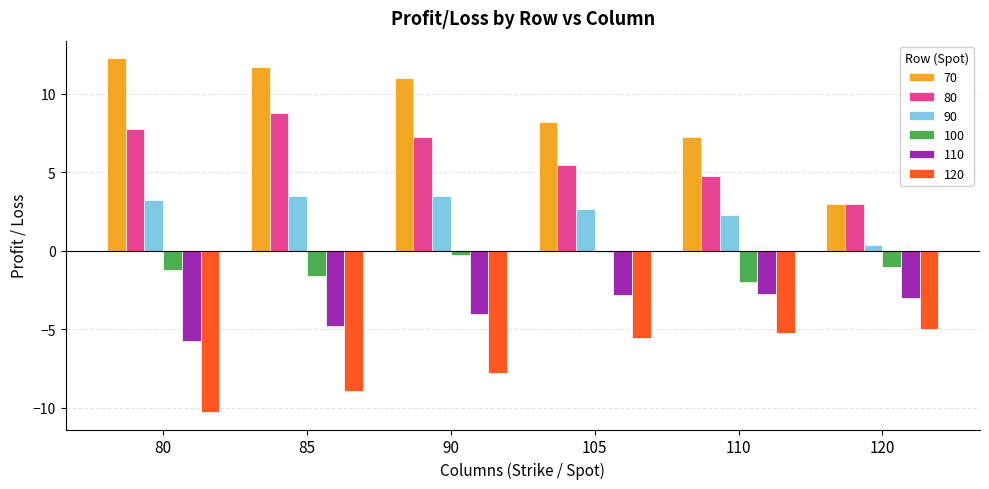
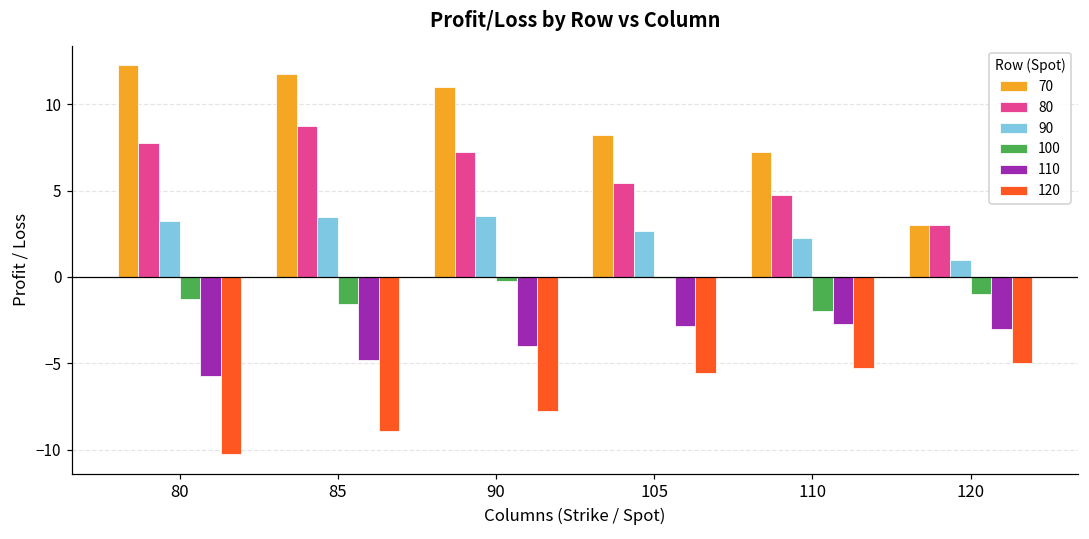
90, 120: 0.4 -> 1.0
